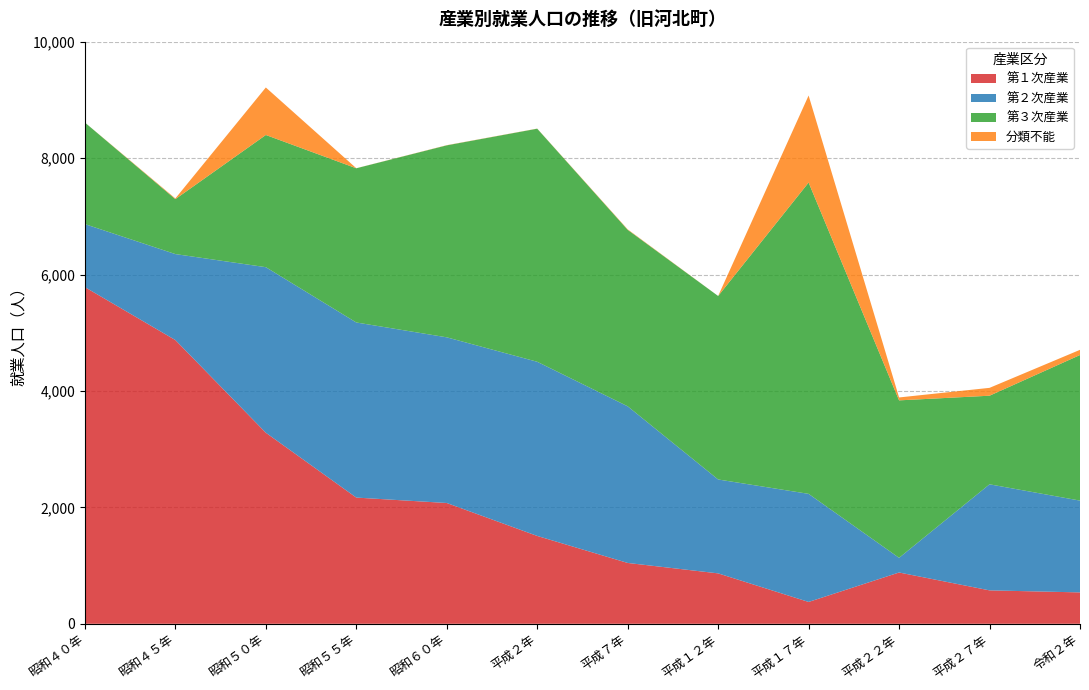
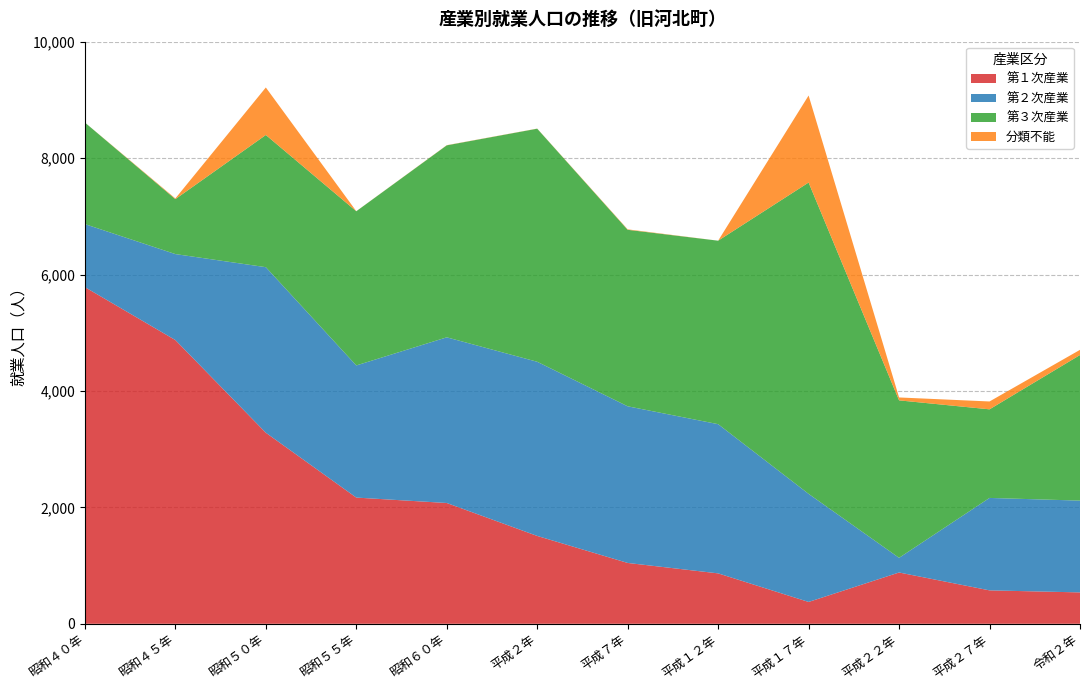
第２次産業, 昭和５５年: 3,000 -> 2,300
第２次産業, 平成１２年: 1,600 -> 2,600
第２次産業, 平成２７年: 1,800 -> 1,600
